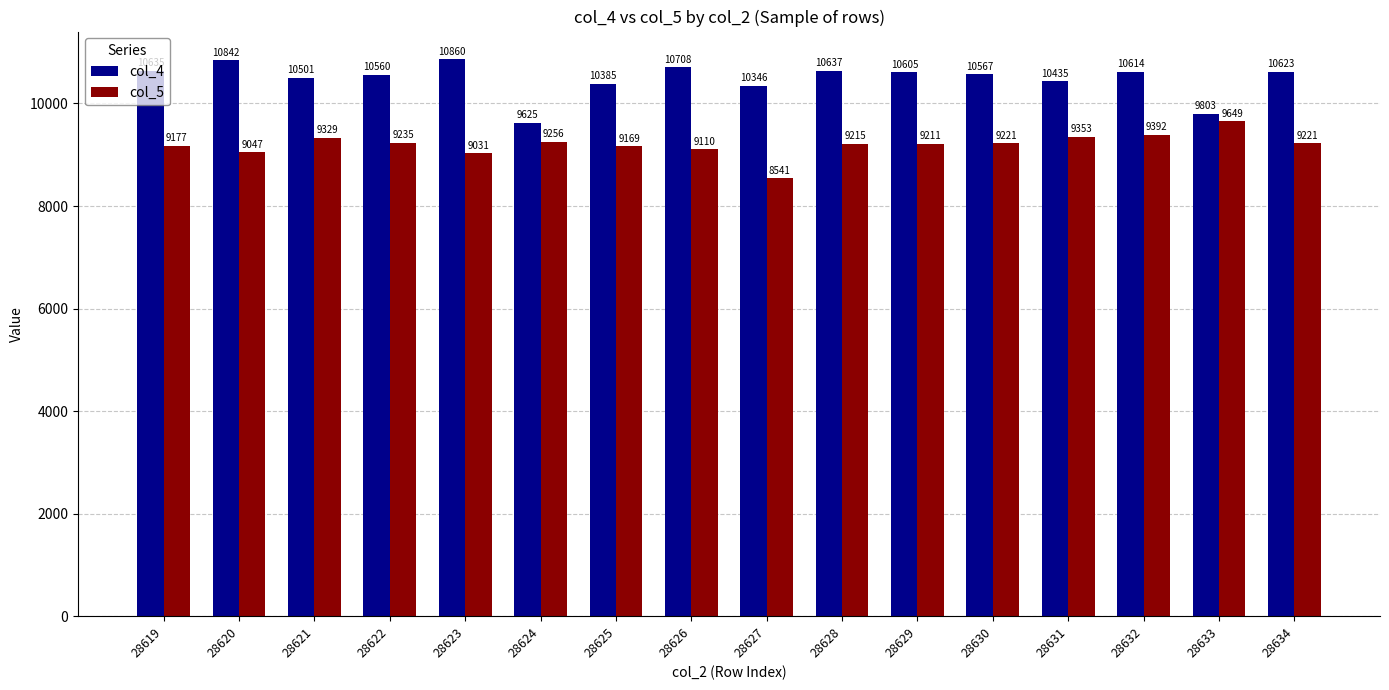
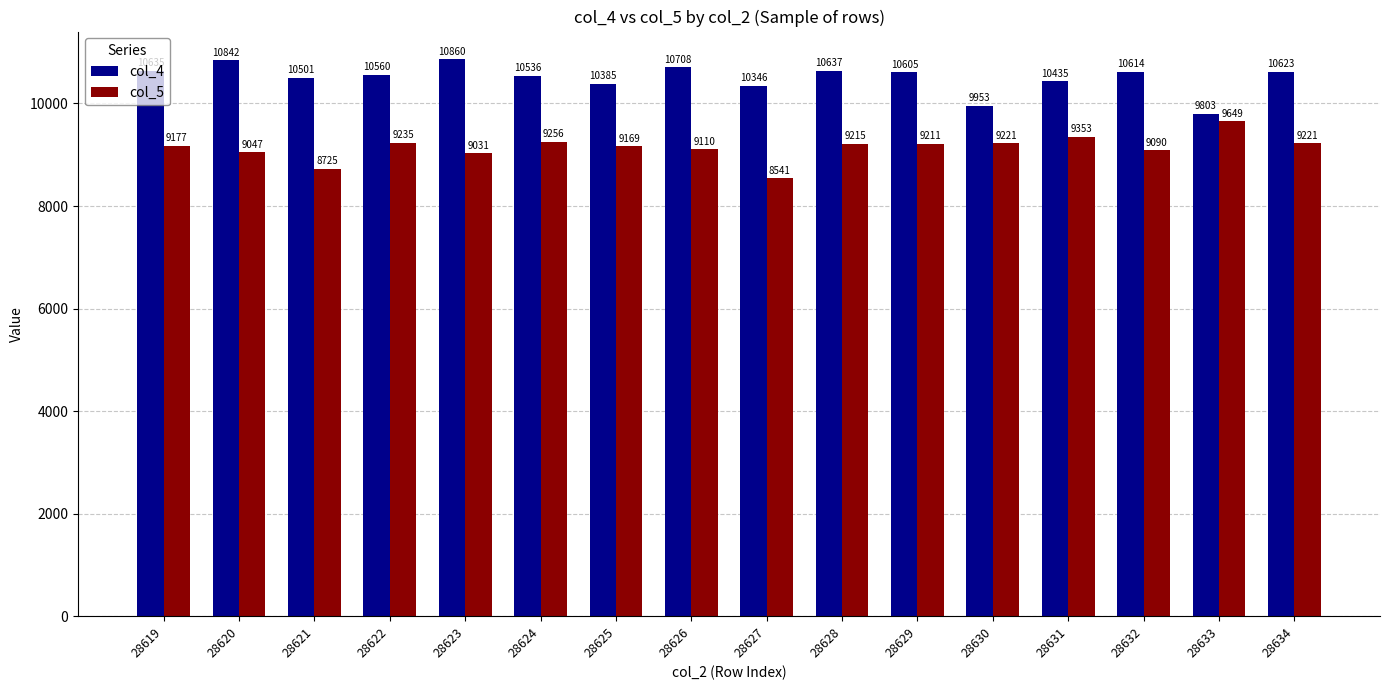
col_5, 28621: 9329 -> 8725
col_4, 28624: 9625 -> 10536
col_4, 28630: 10567 -> 9953
col_5, 28632: 9392 -> 9090
